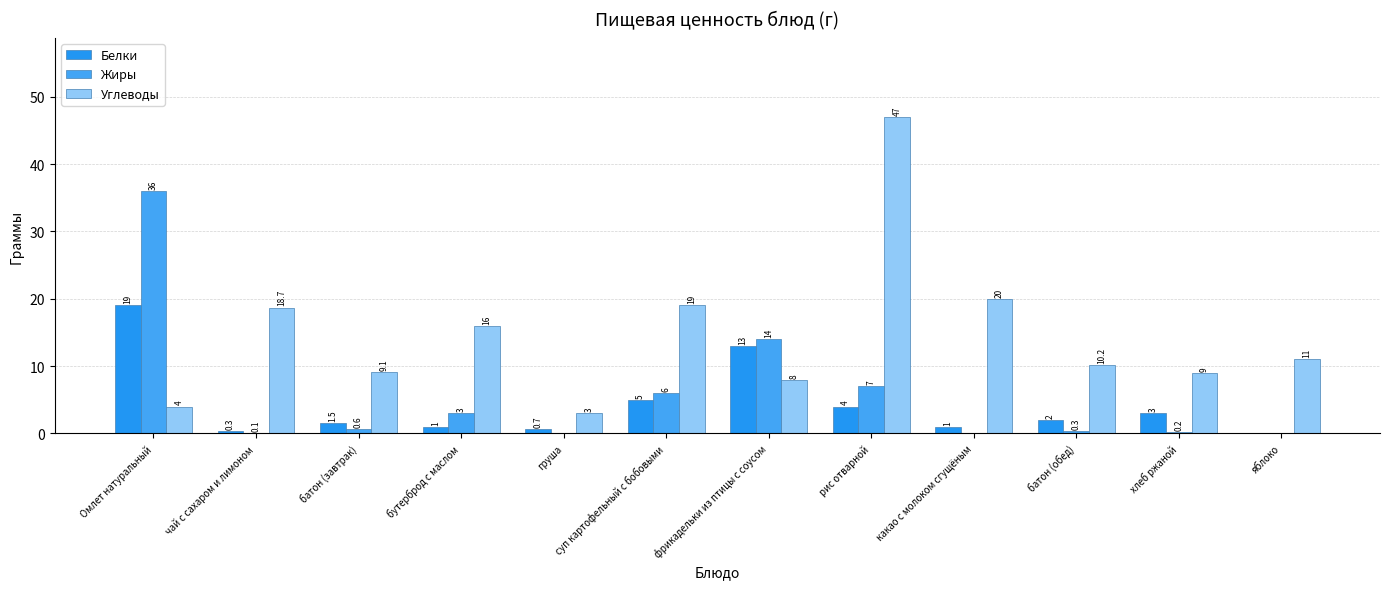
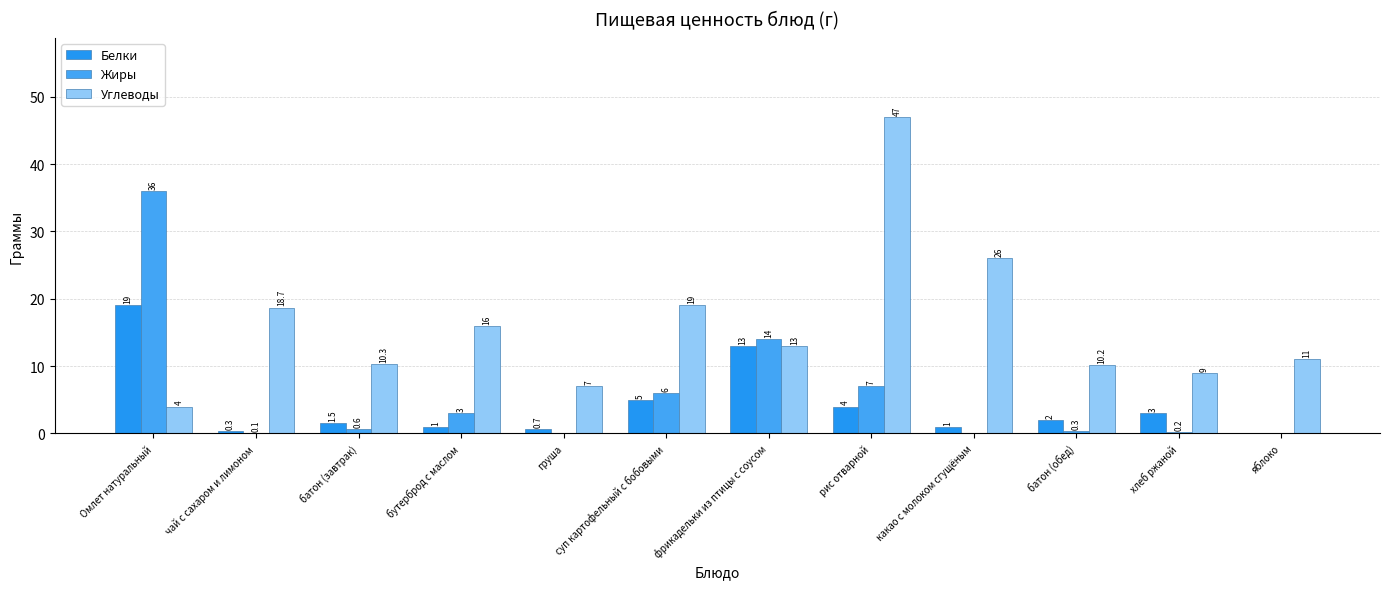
Углеводы, батон (завтрак): 9.1 -> 10.3
Углеводы, груша: 3 -> 7
Углеводы, фрикадельки из птицы с соусом: 8 -> 13
Углеводы, какао с молоком сгущёным: 20 -> 26
